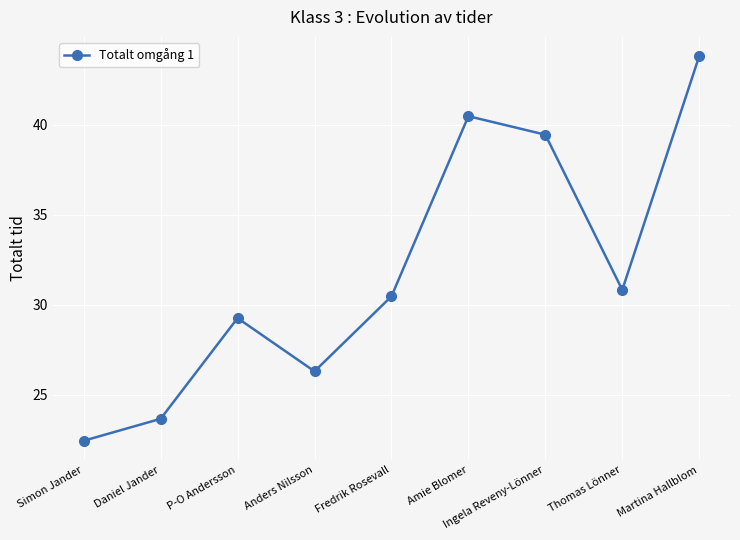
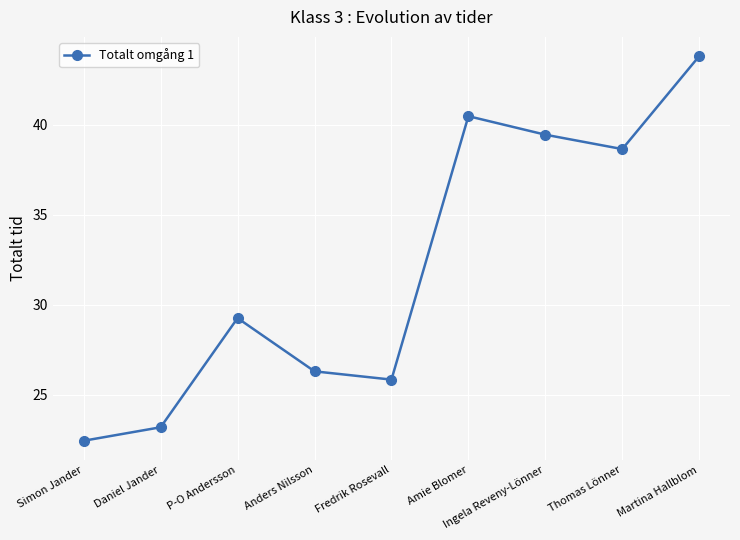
Daniel Jander: 23.7 -> 23.2
Fredrik Rosevall: 30.5 -> 25.8
Thomas Lönner: 30.8 -> 38.7
